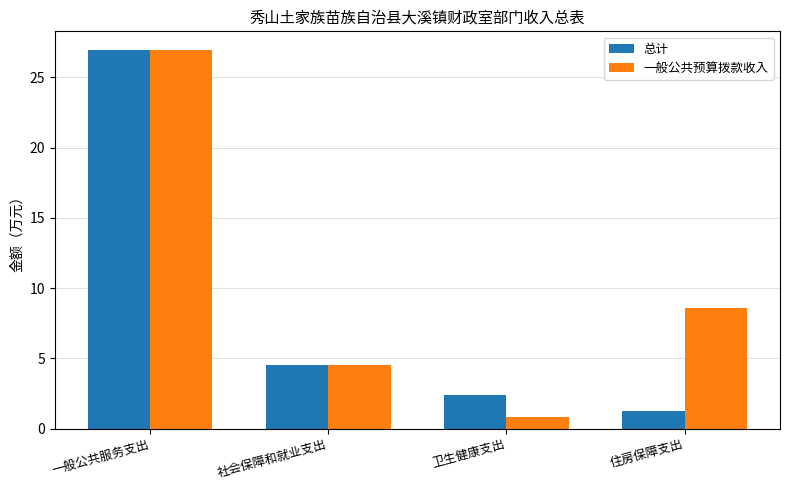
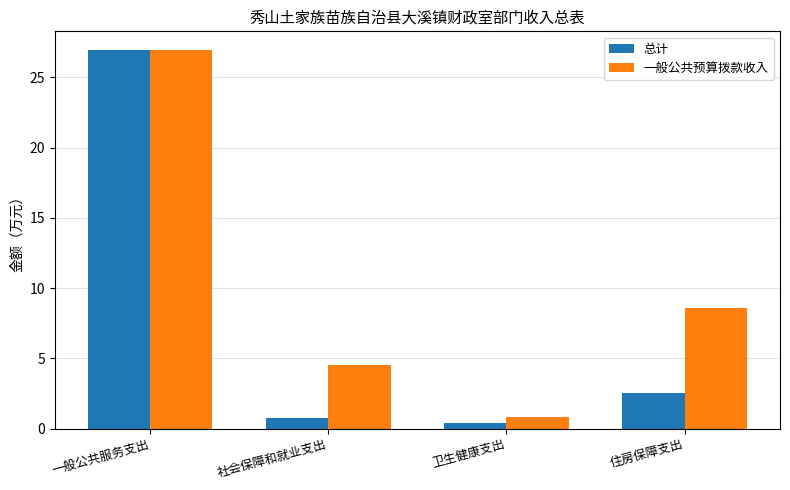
总计, 社会保障和就业支出: 4.5 -> 0.8
总计, 卫生健康支出: 2.4 -> 0.4
总计, 住房保障支出: 1.2 -> 2.6
